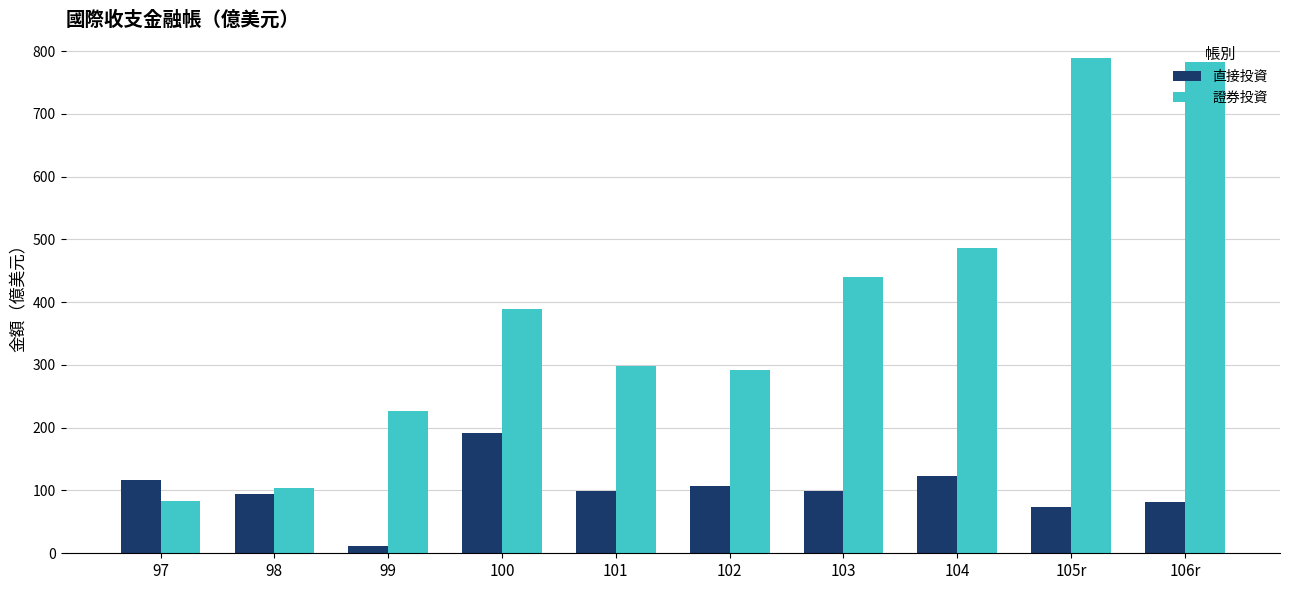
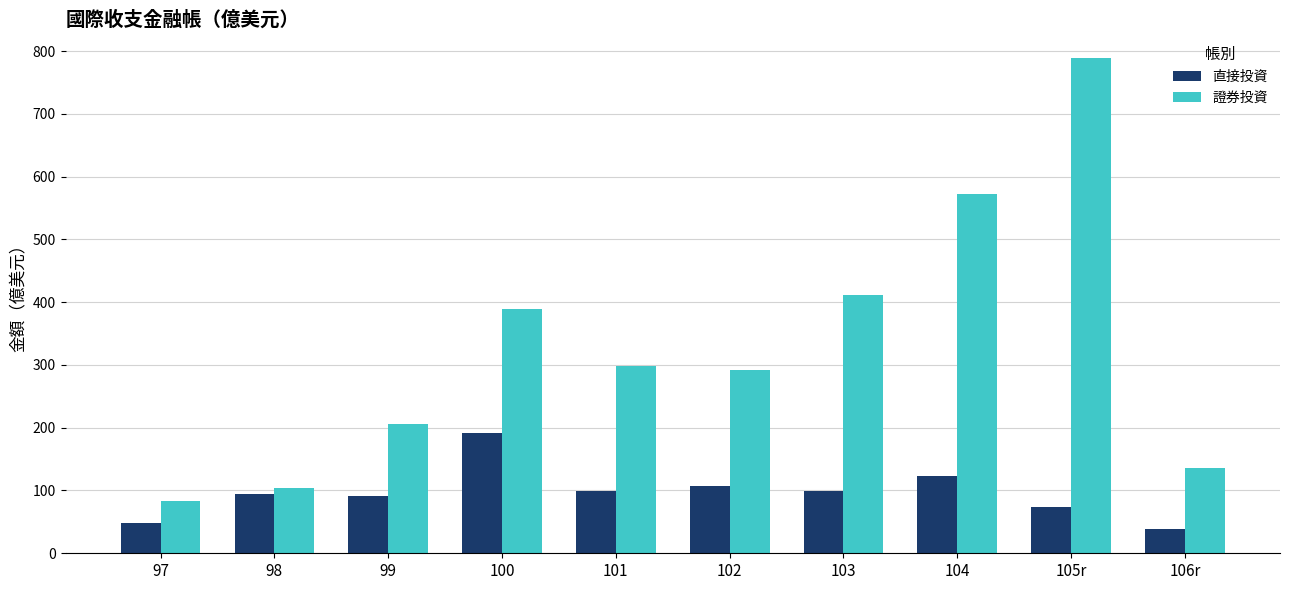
直接投資, 97: 120 -> 50
直接投資, 99: 10 -> 90
證券投資, 99: 230 -> 210
證券投資, 103: 440 -> 410
證券投資, 104: 490 -> 570
直接投資, 106r: 80 -> 40
證券投資, 106r: 780 -> 140
